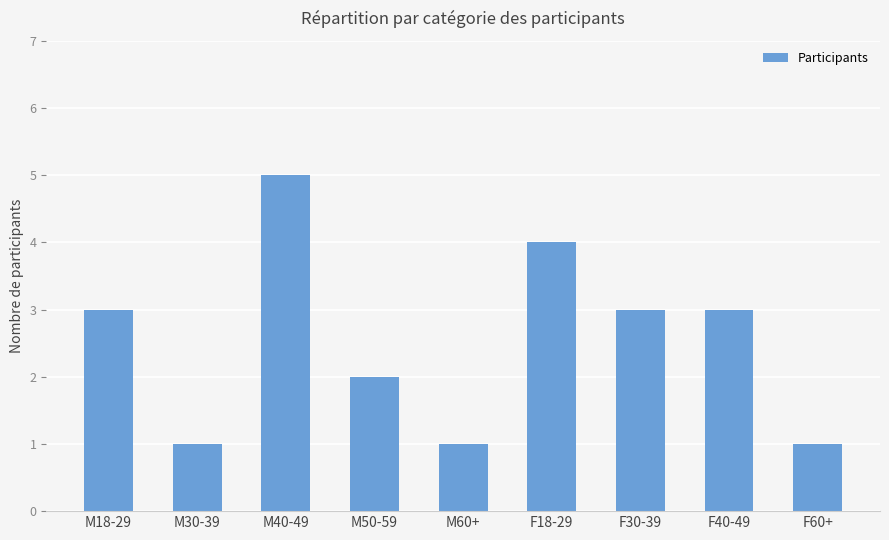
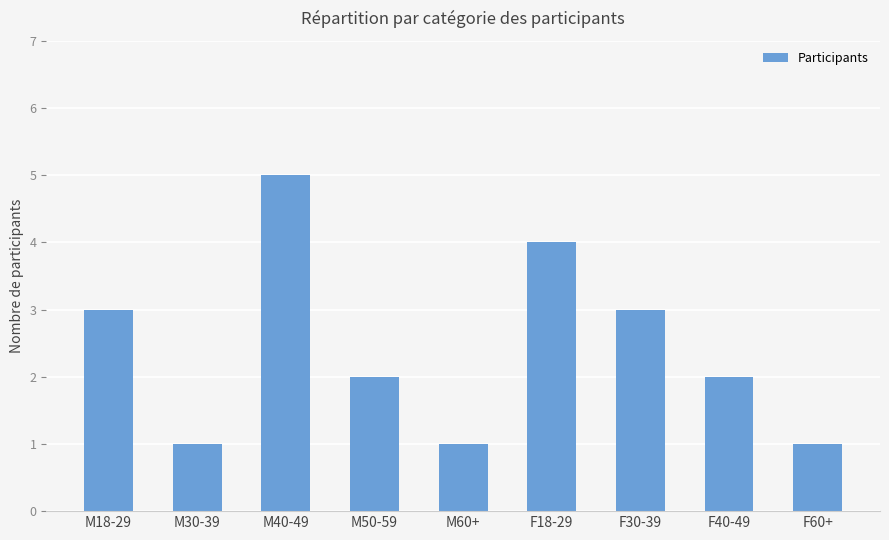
F40-49: 3 -> 2
